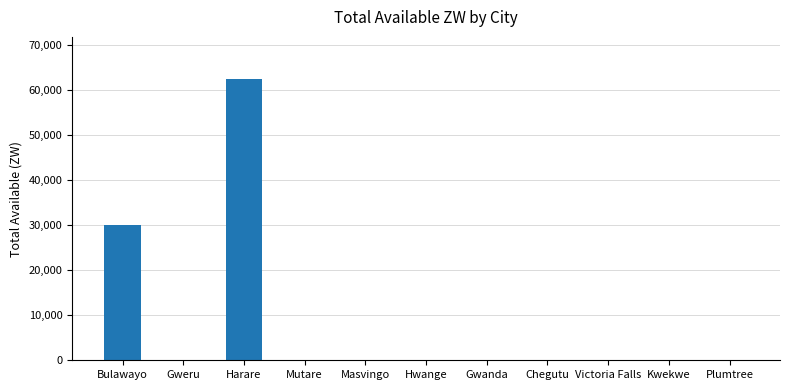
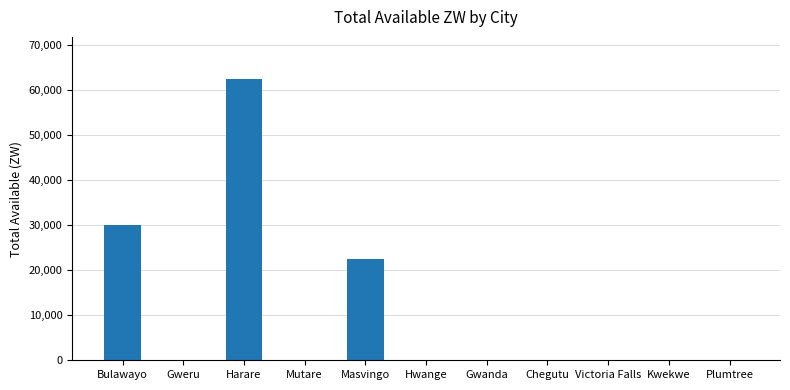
Masvingo: 0 -> 22,000
